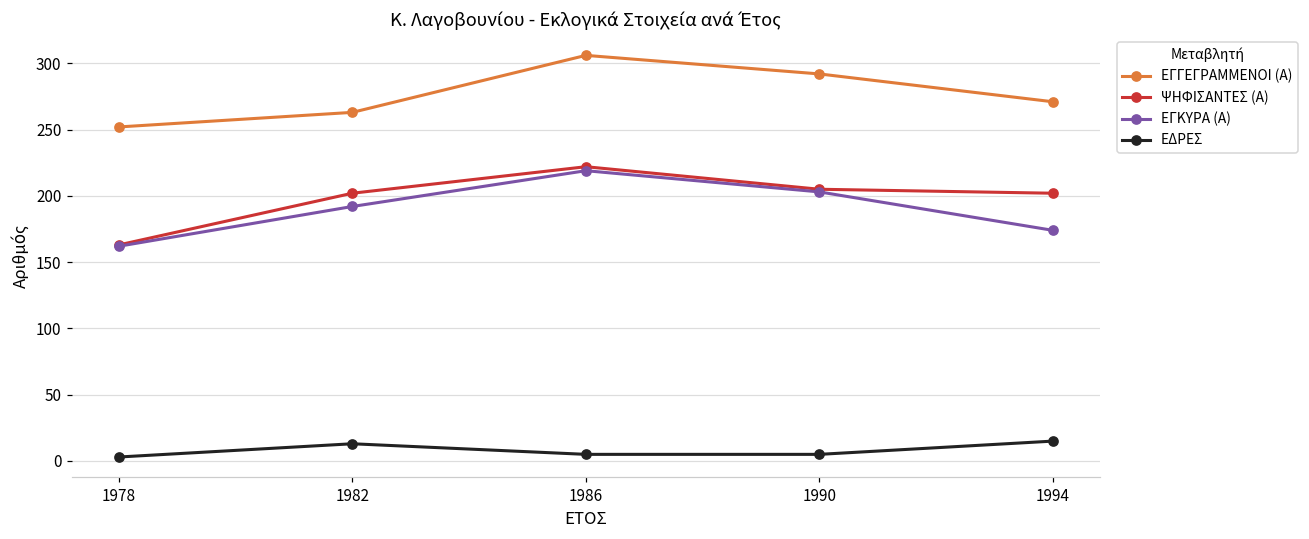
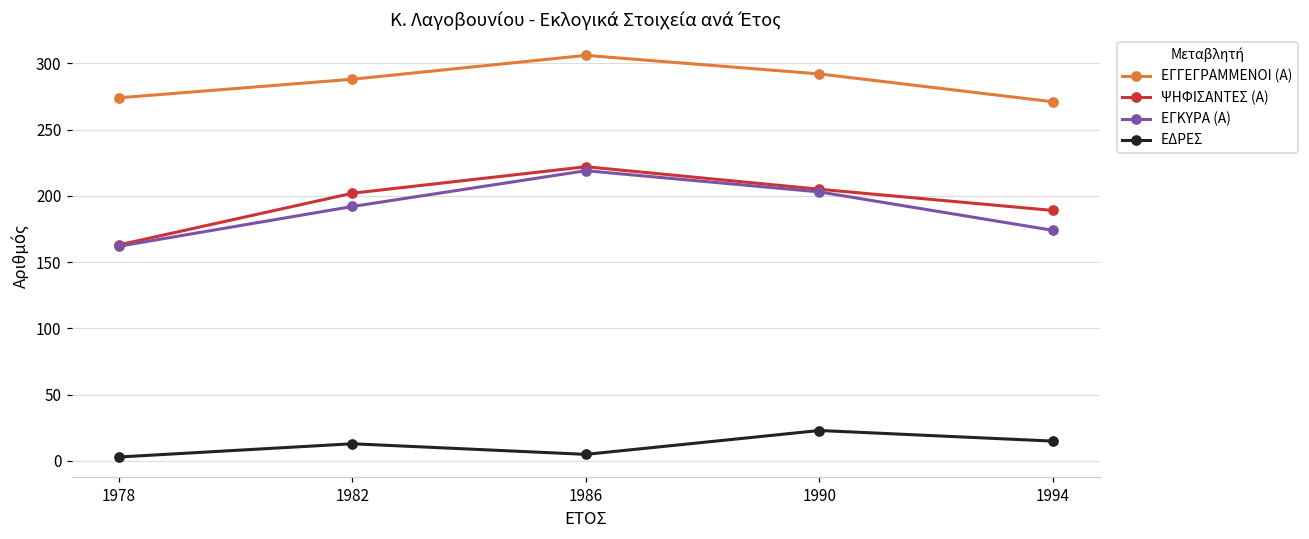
ΕΓΓΕΓΡΑΜΜΕΝΟΙ (Α), 1978: 252 -> 274
ΕΓΓΕΓΡΑΜΜΕΝΟΙ (Α), 1982: 263 -> 288
ΕΔΡΕΣ, 1990: 5 -> 23
ΨΗΦΙΣΑΝΤΕΣ (Α), 1994: 202 -> 189
